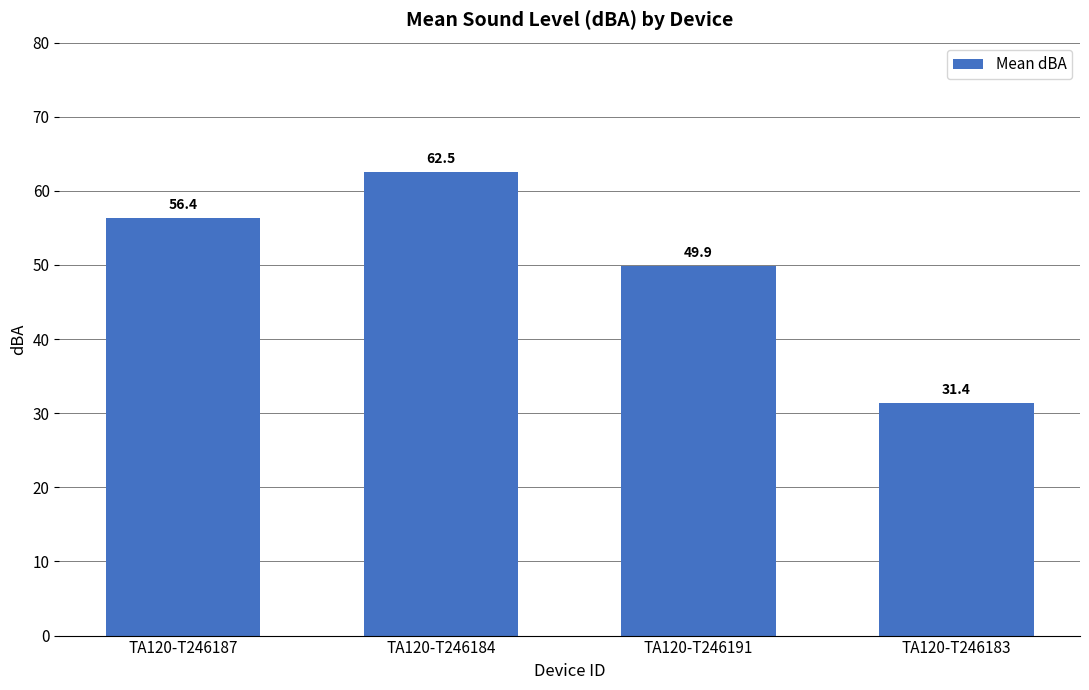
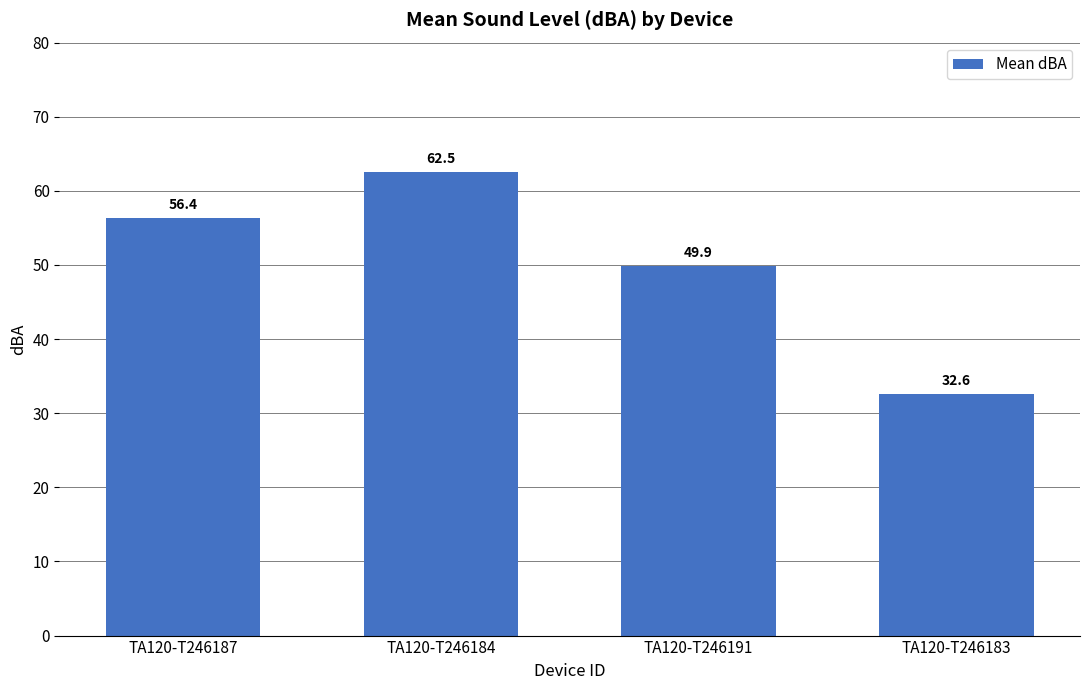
TA120-T246183: 31.4 -> 32.6
